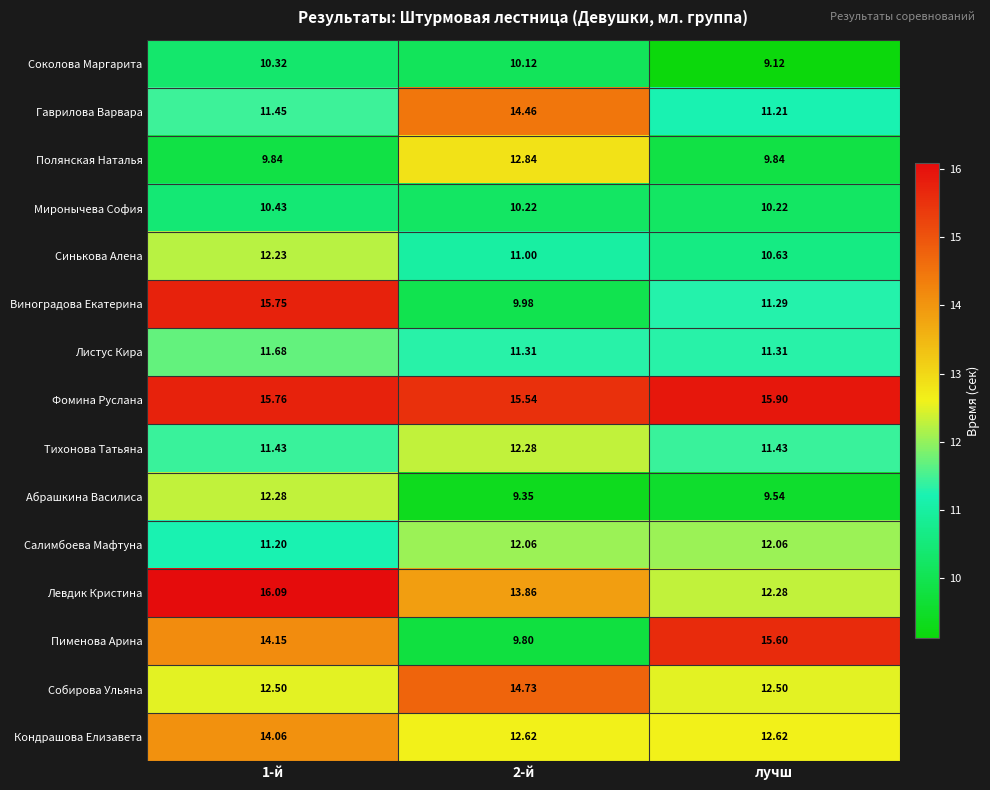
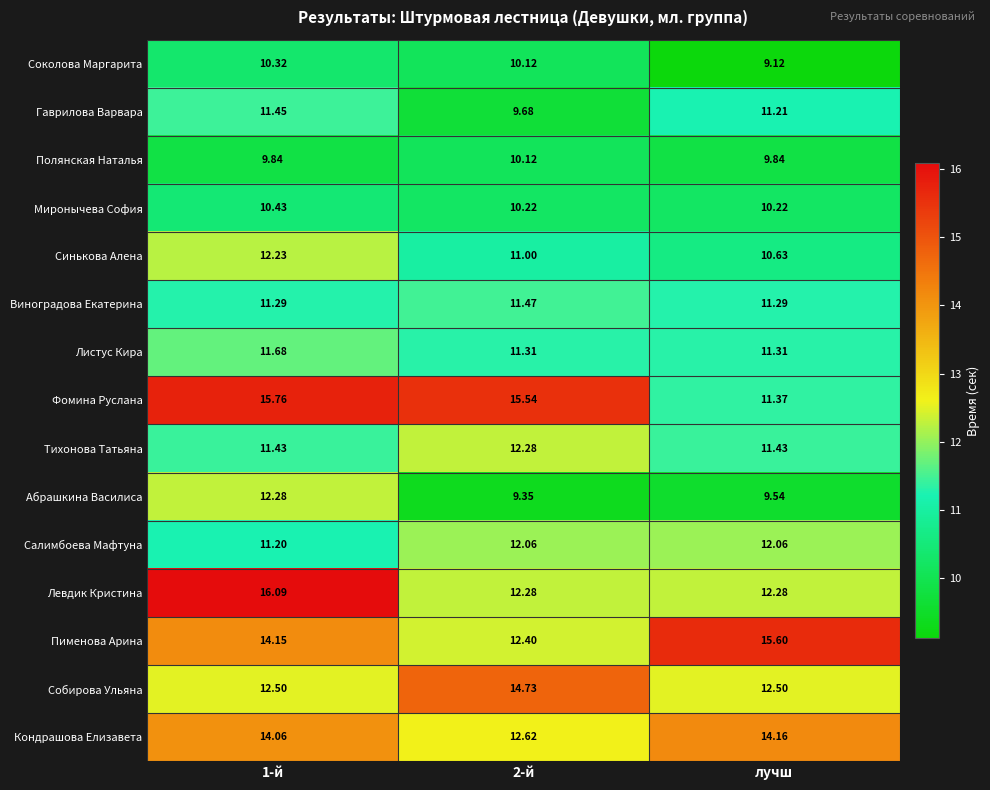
Гаврилова Варвара, 2-й: 14.46 -> 9.68
Полянская Наталья, 2-й: 12.84 -> 10.12
Виноградова Екатерина, 1-й: 15.75 -> 11.29
Виноградова Екатерина, 2-й: 9.98 -> 11.47
Фомина Руслана, лучш: 15.90 -> 11.37
Левдик Кристина, 2-й: 13.86 -> 12.28
Пименова Арина, 2-й: 9.80 -> 12.40
Кондрашова Елизавета, лучш: 12.62 -> 14.16
